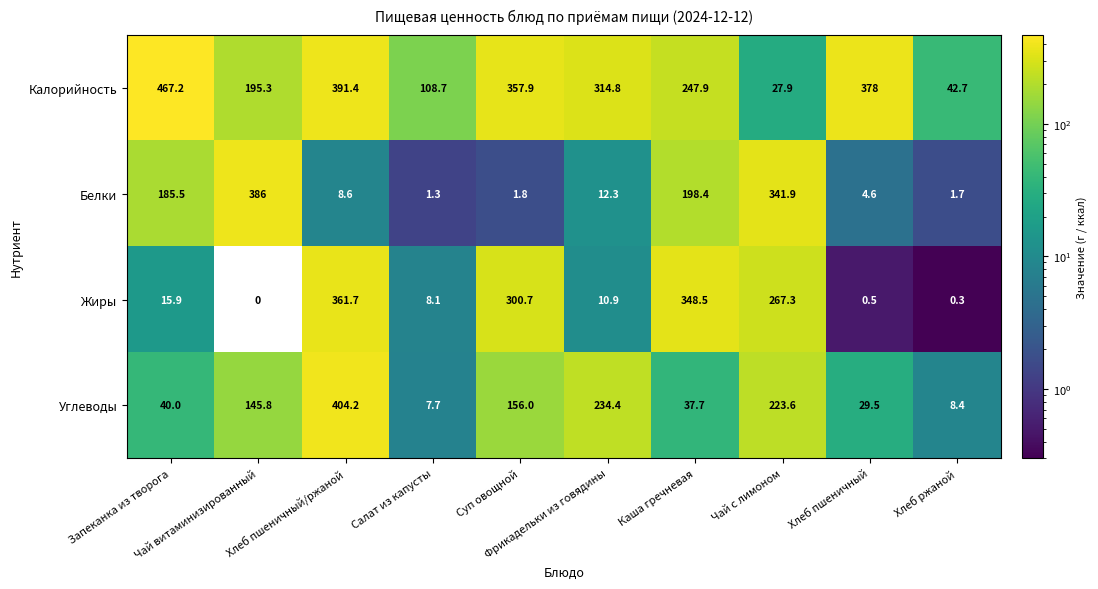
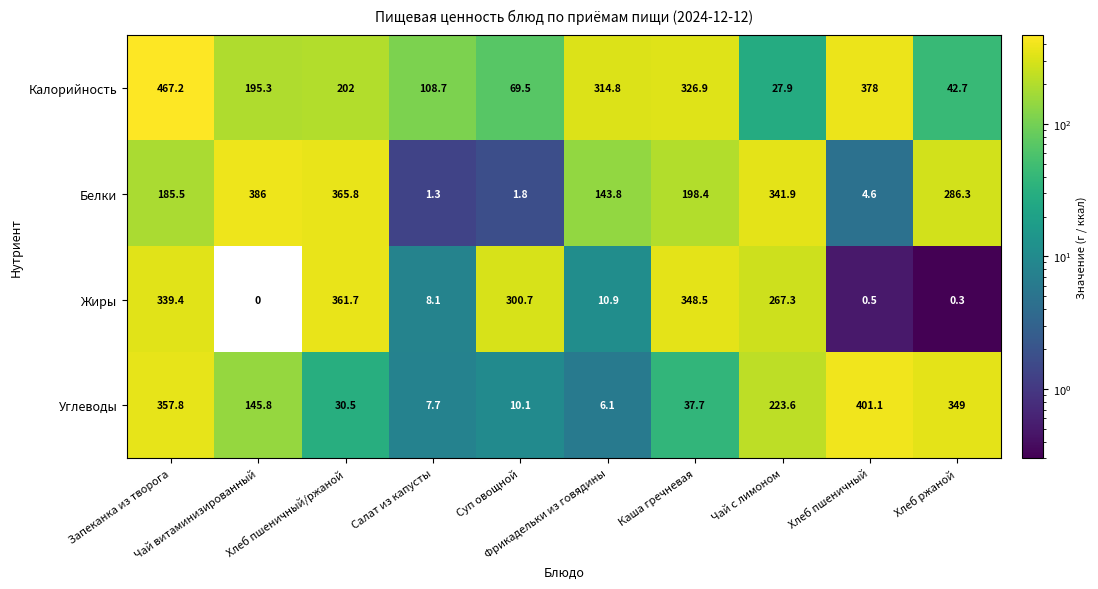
Калорийность, Хлеб пшеничный/ржаной: 391.4 -> 202
Калорийность, Суп овощной: 357.9 -> 69.5
Калорийность, Каша гречневая: 247.9 -> 326.9
Белки, Хлеб пшеничный/ржаной: 8.6 -> 365.8
Белки, Фрикадельки из говядины: 12.3 -> 143.8
Белки, Хлеб ржаной: 1.7 -> 286.3
Жиры, Запеканка из творога: 15.9 -> 339.4
Углеводы, Запеканка из творога: 40.0 -> 357.8
Углеводы, Хлеб пшеничный/ржаной: 404.2 -> 30.5
Углеводы, Суп овощной: 156.0 -> 10.1
Углеводы, Фрикадельки из говядины: 234.4 -> 6.1
Углеводы, Хлеб пшеничный: 29.5 -> 401.1
Углеводы, Хлеб ржаной: 8.4 -> 349
